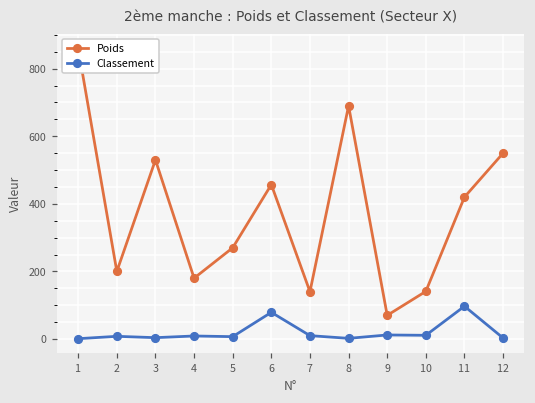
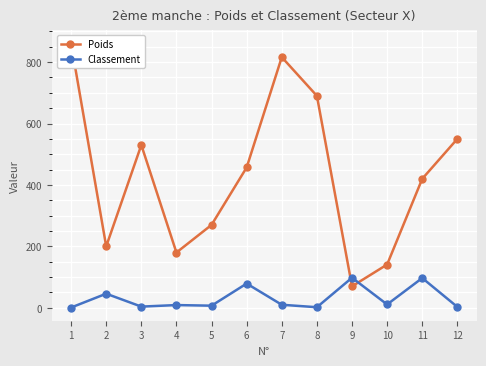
Classement, 2: 10 -> 50
Poids, 7: 140 -> 820
Classement, 9: 10 -> 100
